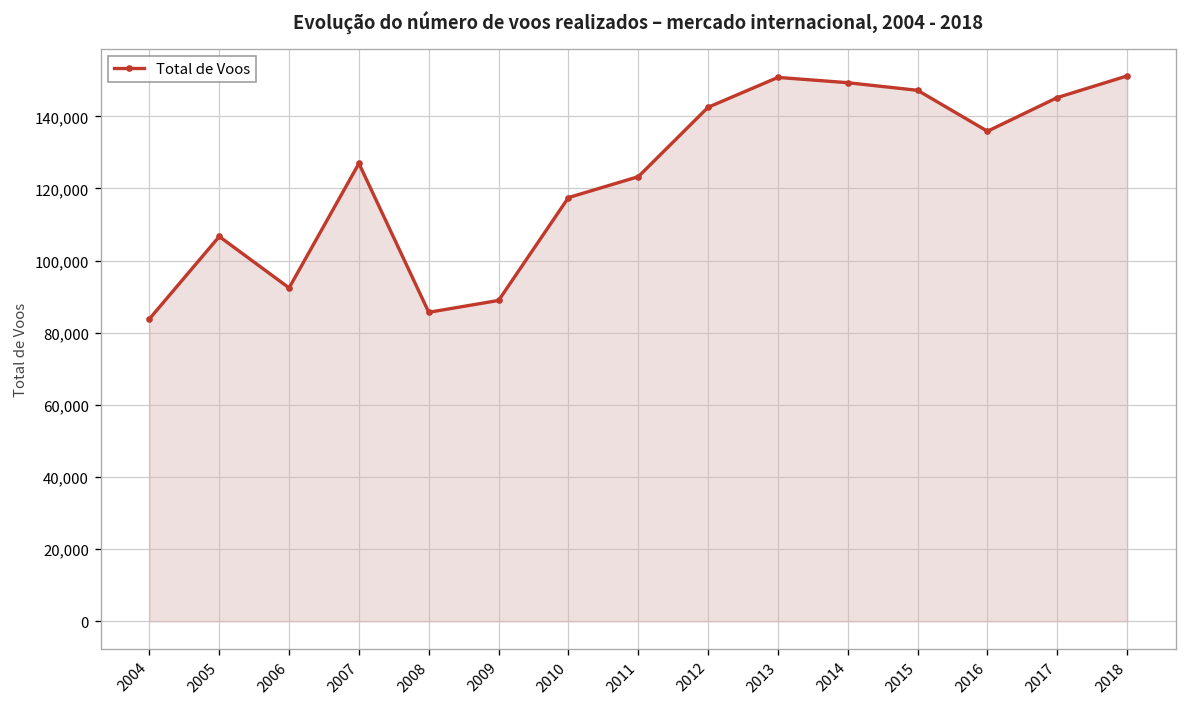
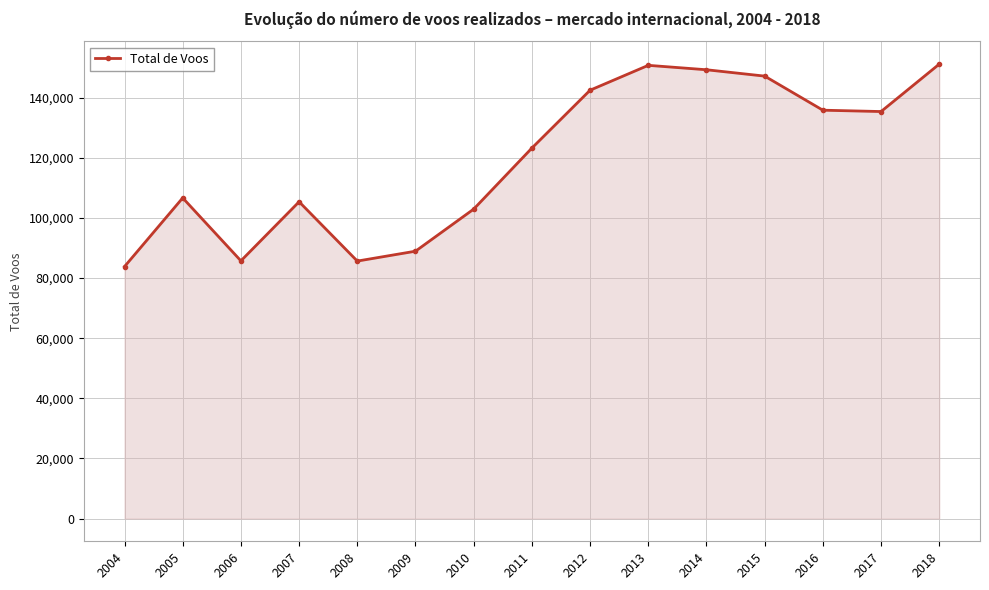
2006: 92,000 -> 86,000
2007: 127,000 -> 105,000
2010: 117,000 -> 103,000
2017: 145,000 -> 135,000
